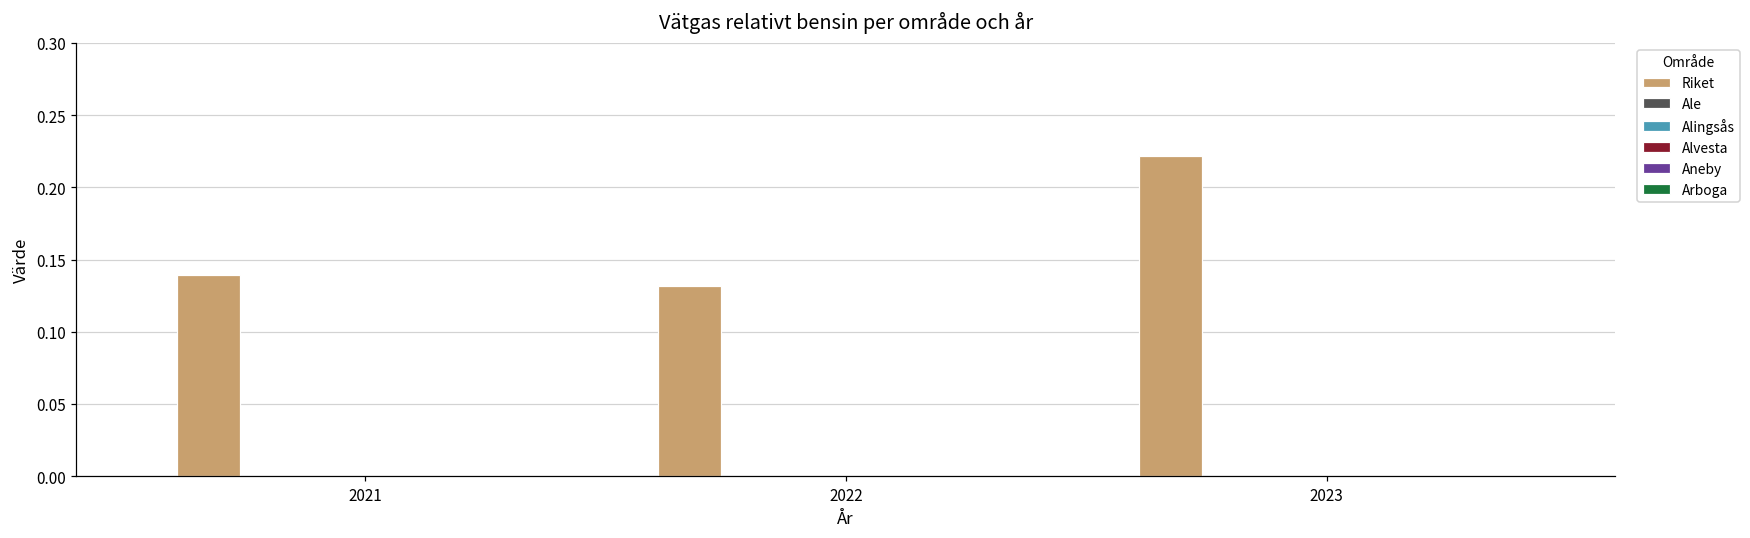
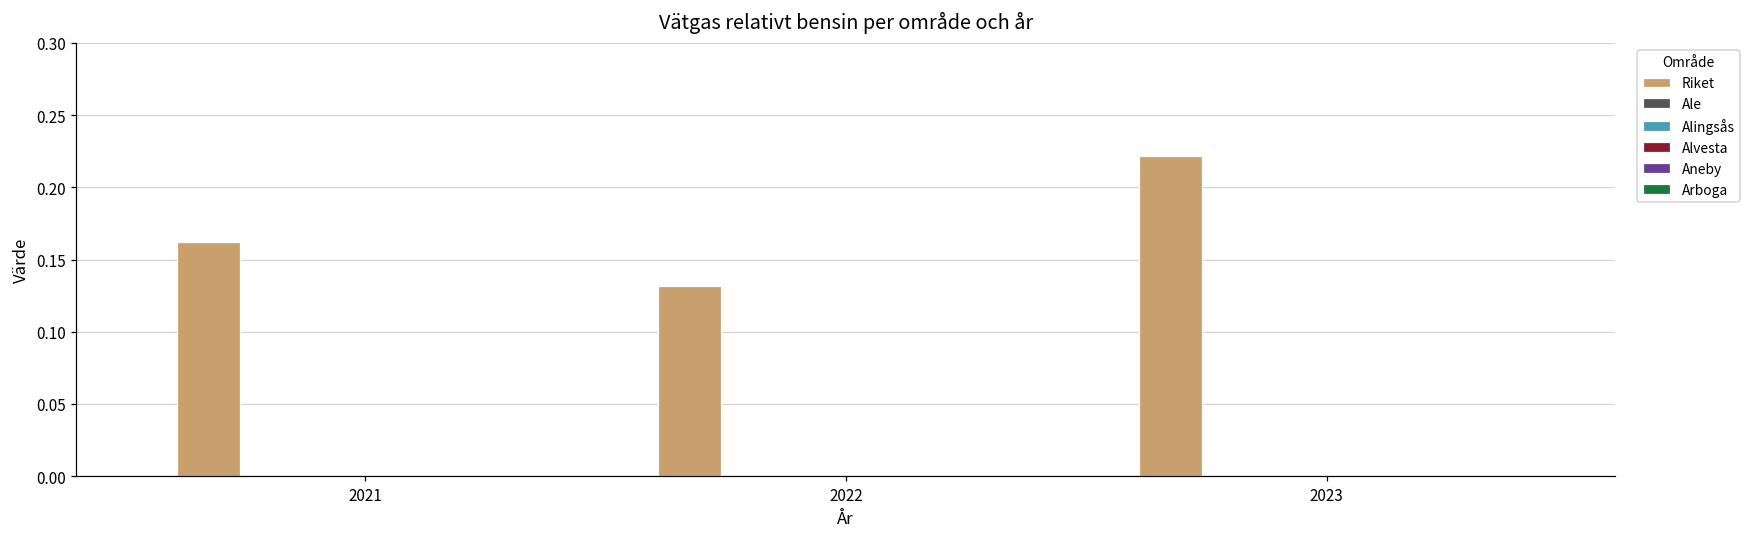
Riket, 2021: 0.139 -> 0.162
